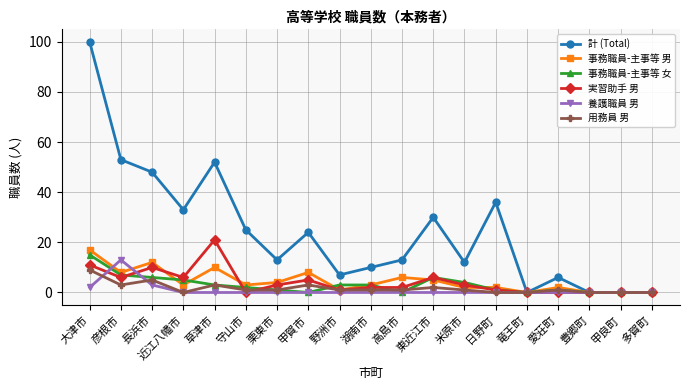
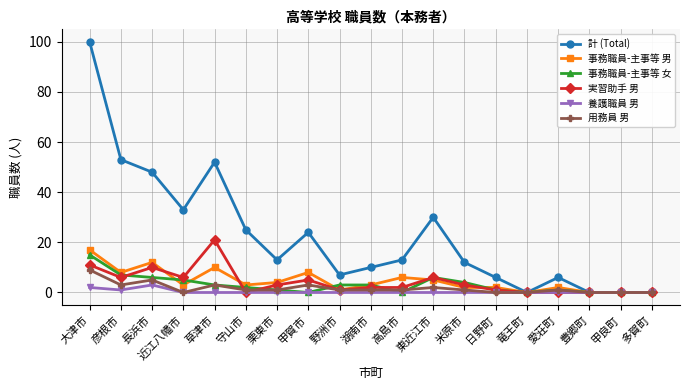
養護職員 男, 彦根市: 13 -> 1
計 (Total), 日野町: 36 -> 6
